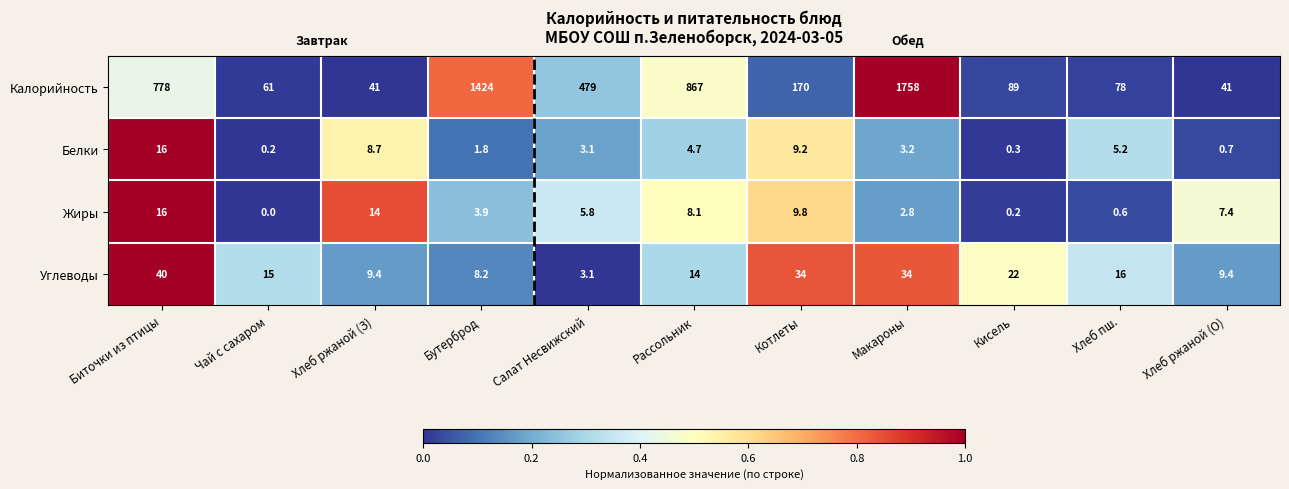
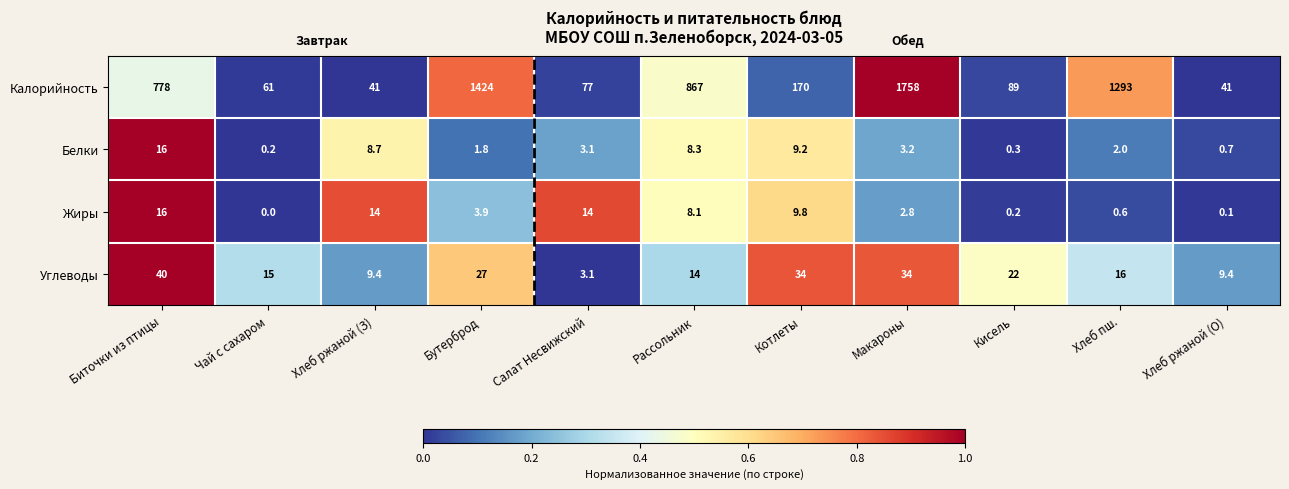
Калорийность, Салат Несвижский: 479 -> 77
Калорийность, Хлеб пш.: 78 -> 1293
Белки, Рассольник: 4.7 -> 8.3
Белки, Хлеб пш.: 5.2 -> 2.0
Жиры, Салат Несвижский: 5.8 -> 14
Жиры, Хлеб ржаной (О): 7.4 -> 0.1
Углеводы, Бутерброд: 8.2 -> 27
